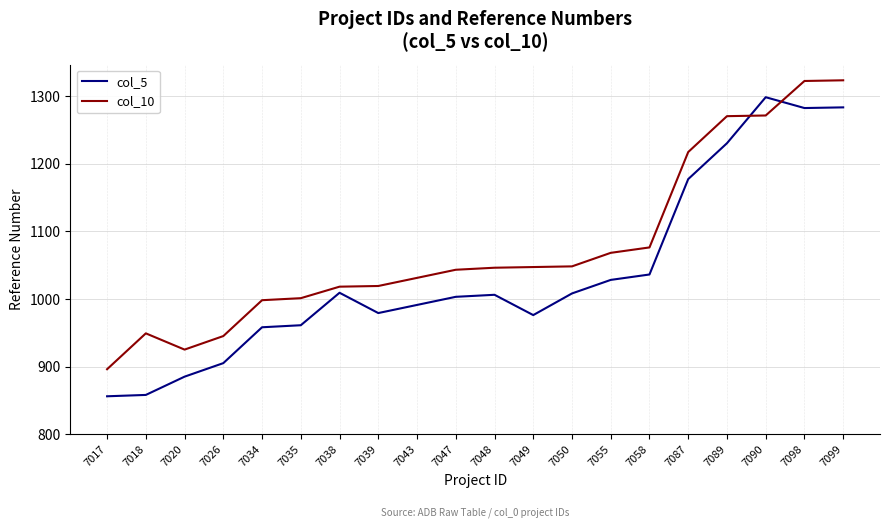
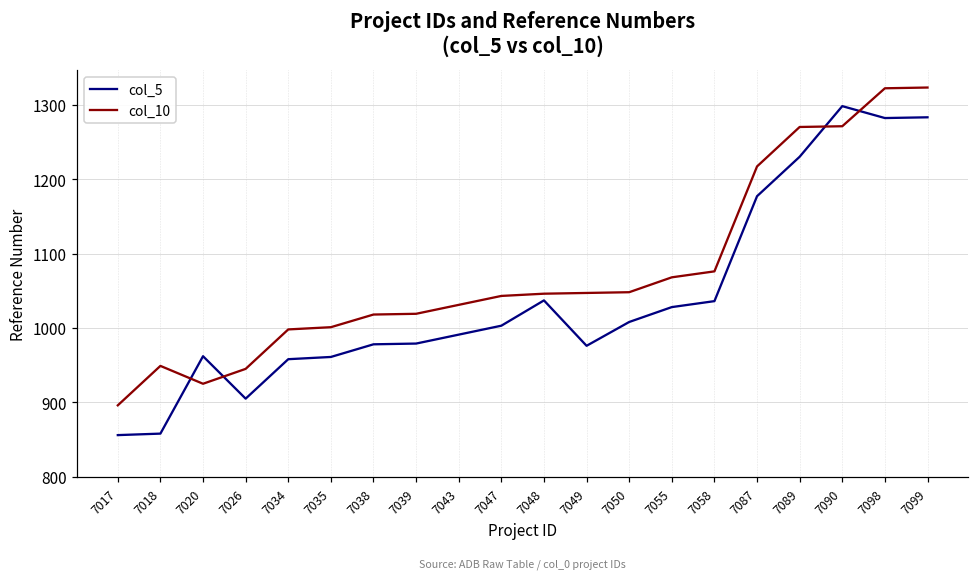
col_5, 7020: 890 -> 960
col_5, 7038: 1010 -> 980
col_5, 7048: 1010 -> 1040
